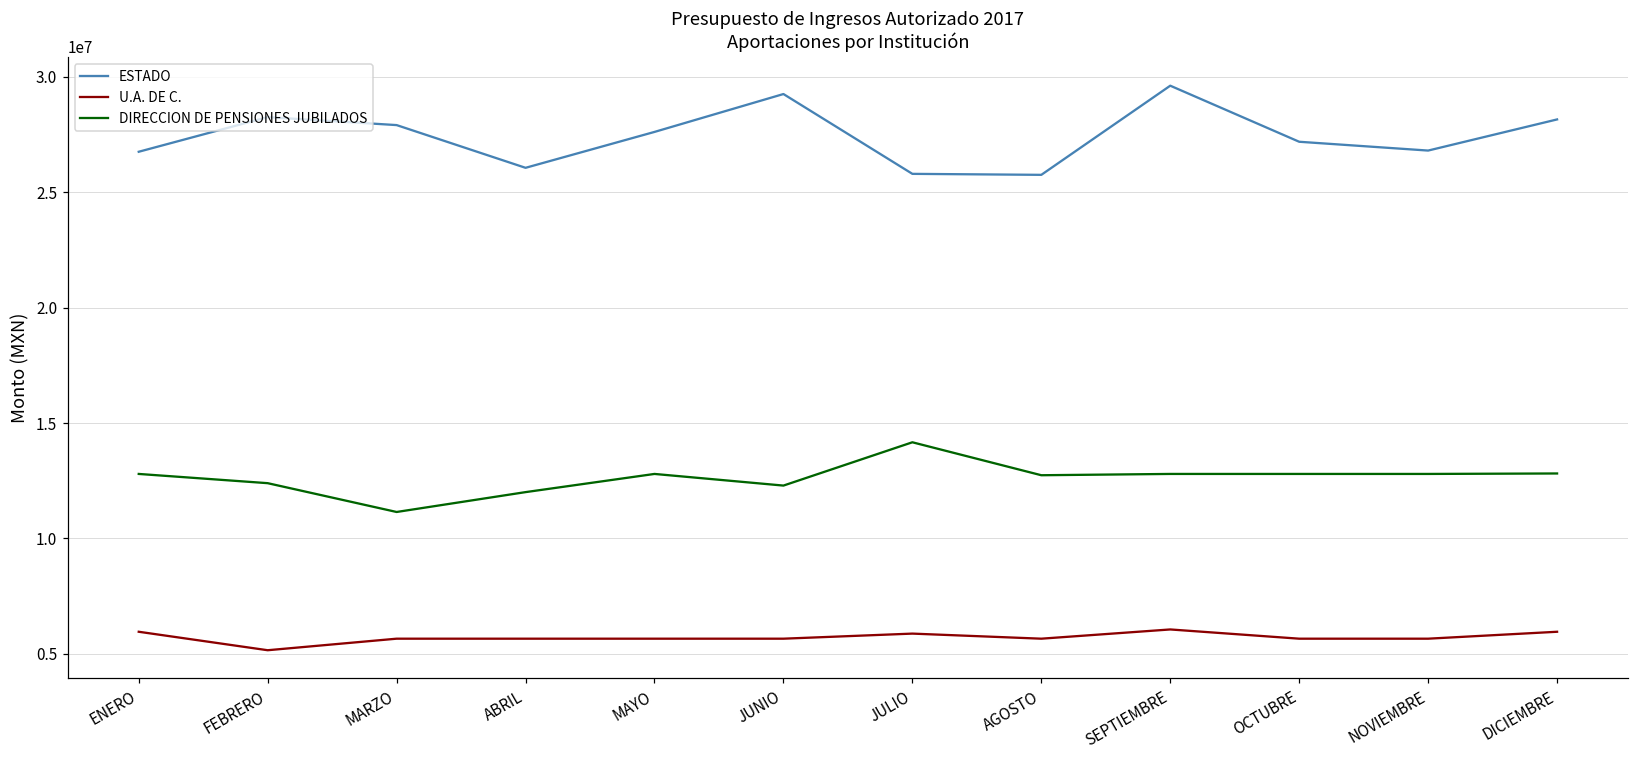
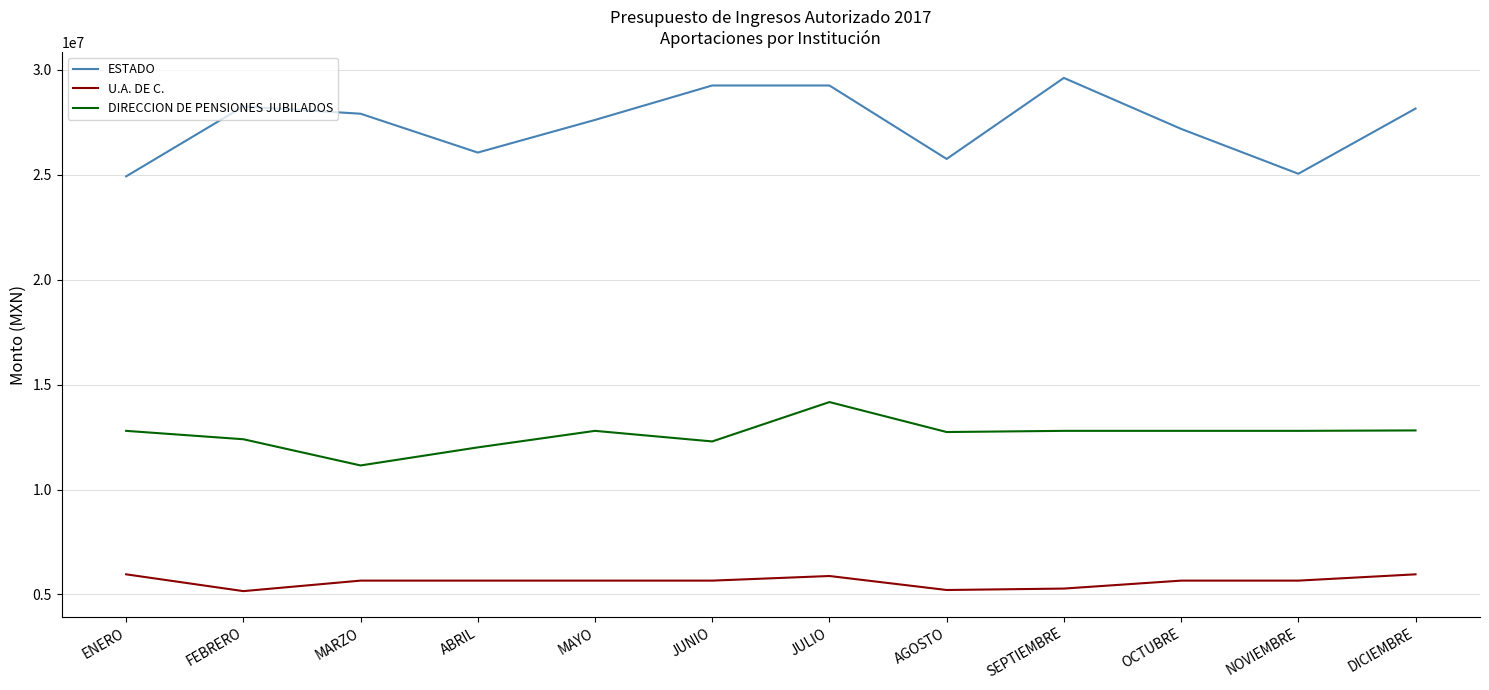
ESTADO, ENERO: 26800000 -> 24900000
ESTADO, JULIO: 25800000 -> 29300000
U.A. DE C., AGOSTO: 5700000 -> 5200000
U.A. DE C., SEPTIEMBRE: 6100000 -> 5300000
ESTADO, NOVIEMBRE: 26800000 -> 25000000
